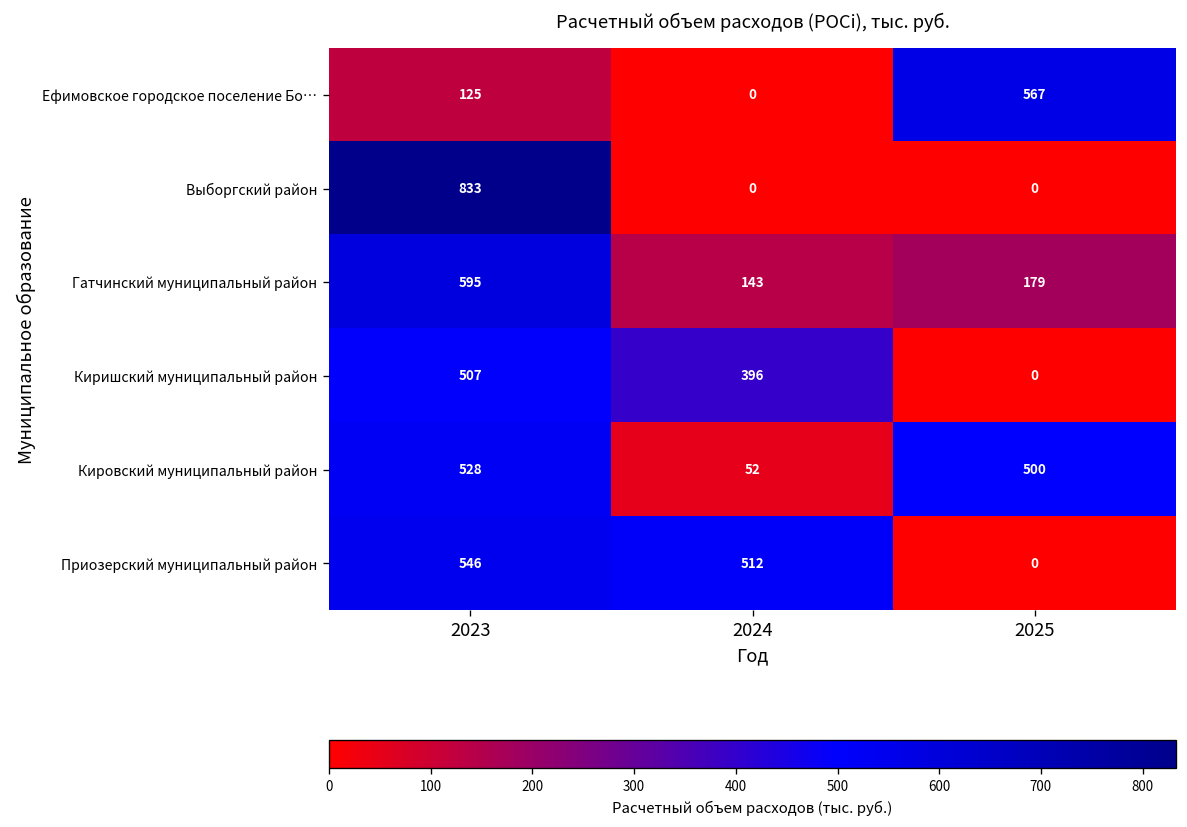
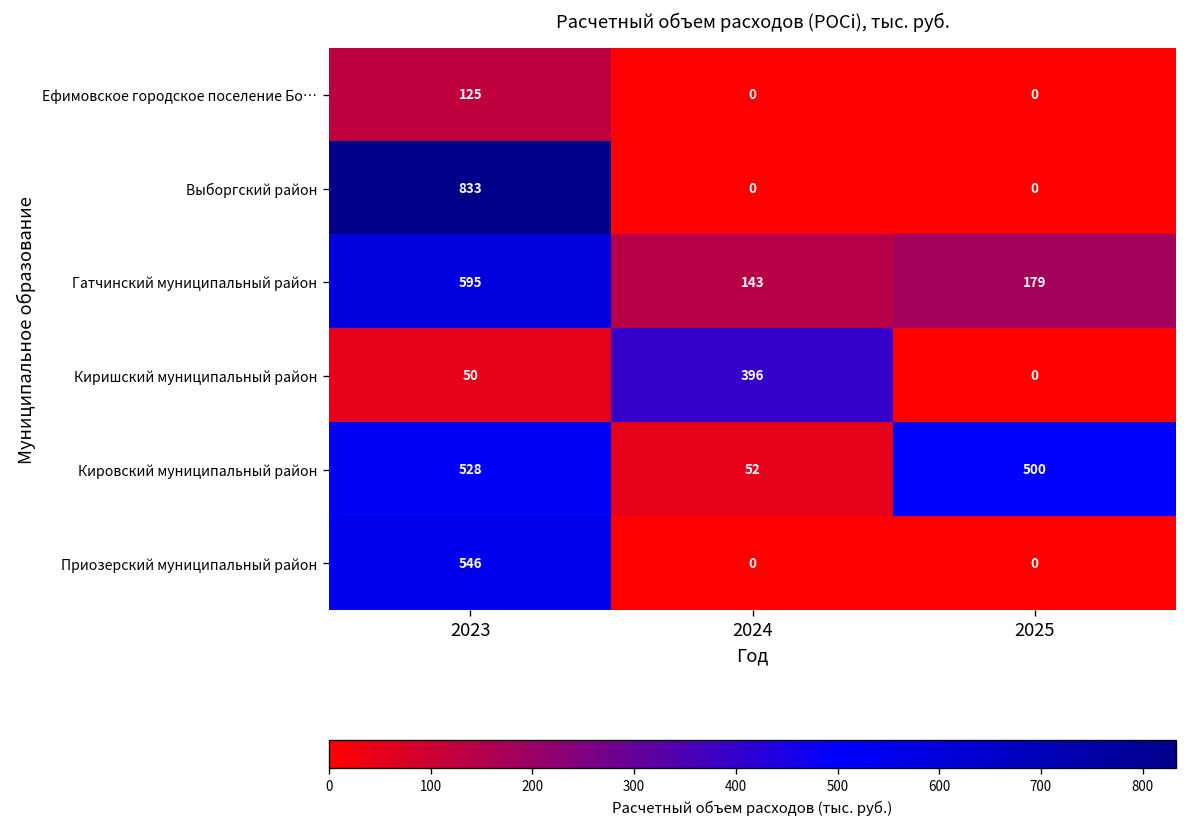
Ефимовское городское поселение Бо…, 2025: 567 -> 0
Киришский муниципальный район, 2023: 507 -> 50
Приозерский муниципальный район, 2024: 512 -> 0
